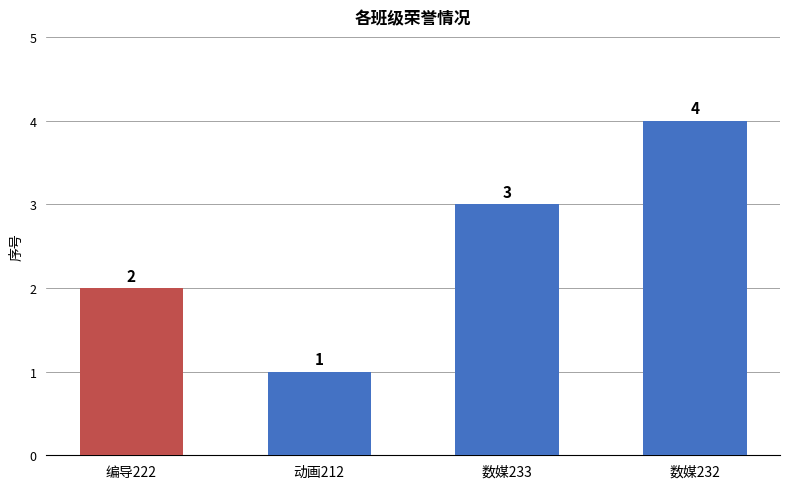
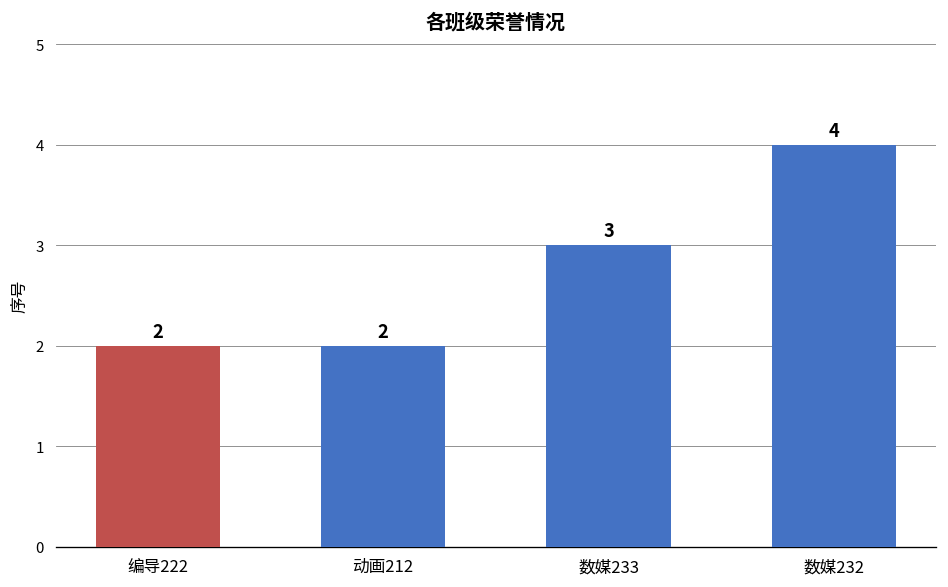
动画212: 1 -> 2
